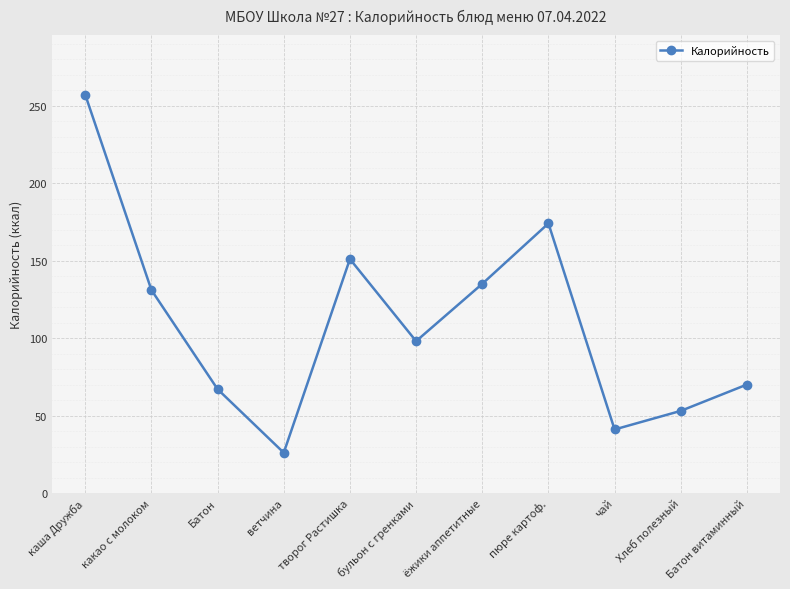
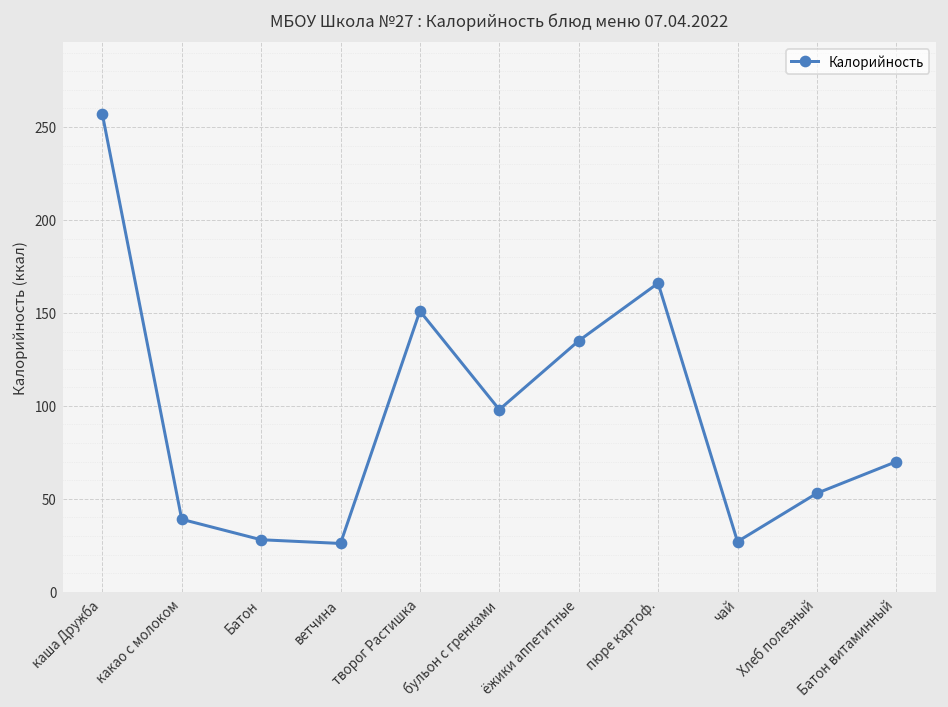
какао с молоком: 131 -> 39
Батон: 67 -> 28
пюре картоф.: 174 -> 166
чай: 41 -> 27
